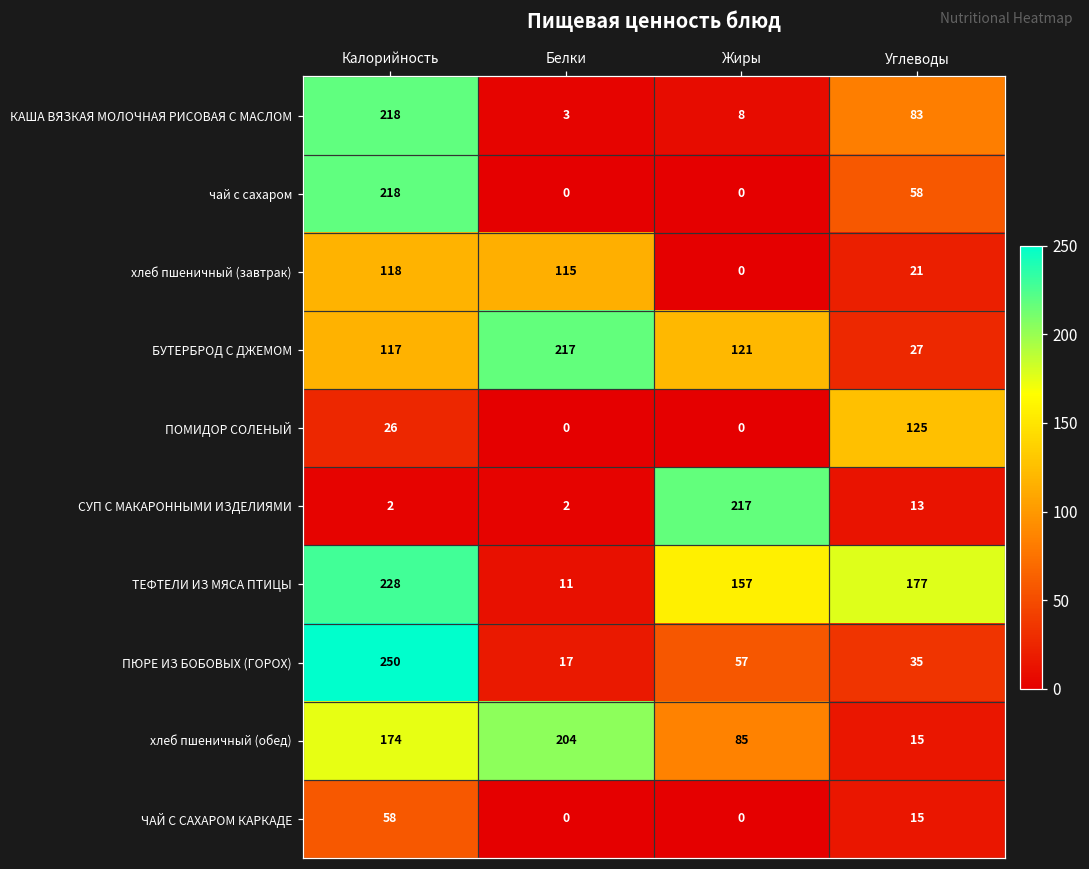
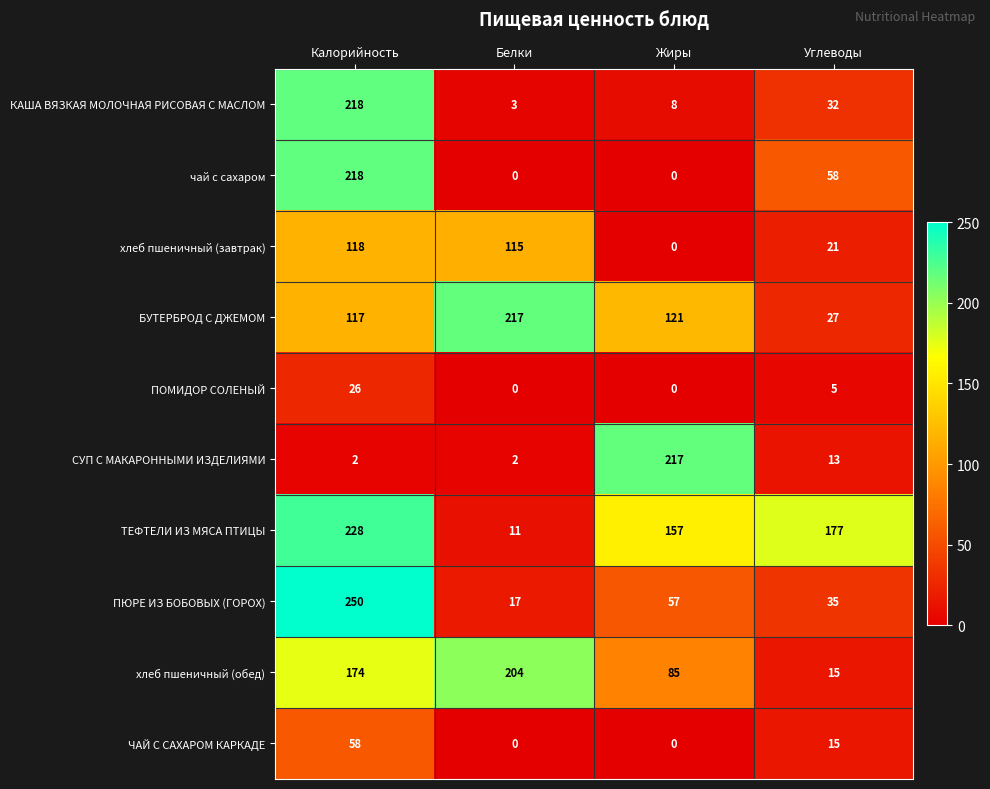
КАША ВЯЗКАЯ МОЛОЧНАЯ РИСОВАЯ С МАСЛОМ, Углеводы: 83 -> 32
ПОМИДОР СОЛЕНЫЙ, Углеводы: 125 -> 5
